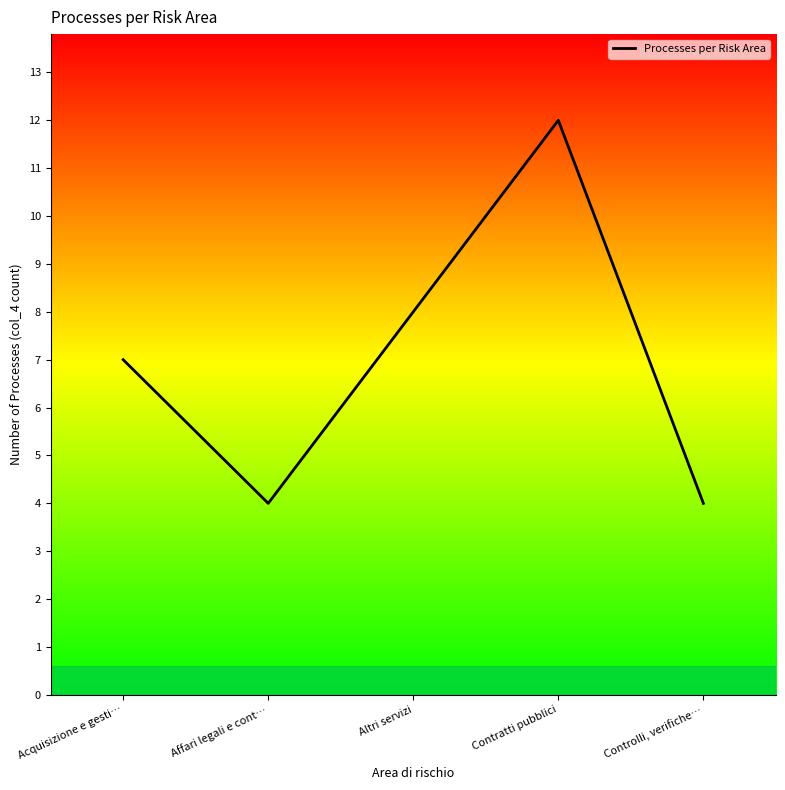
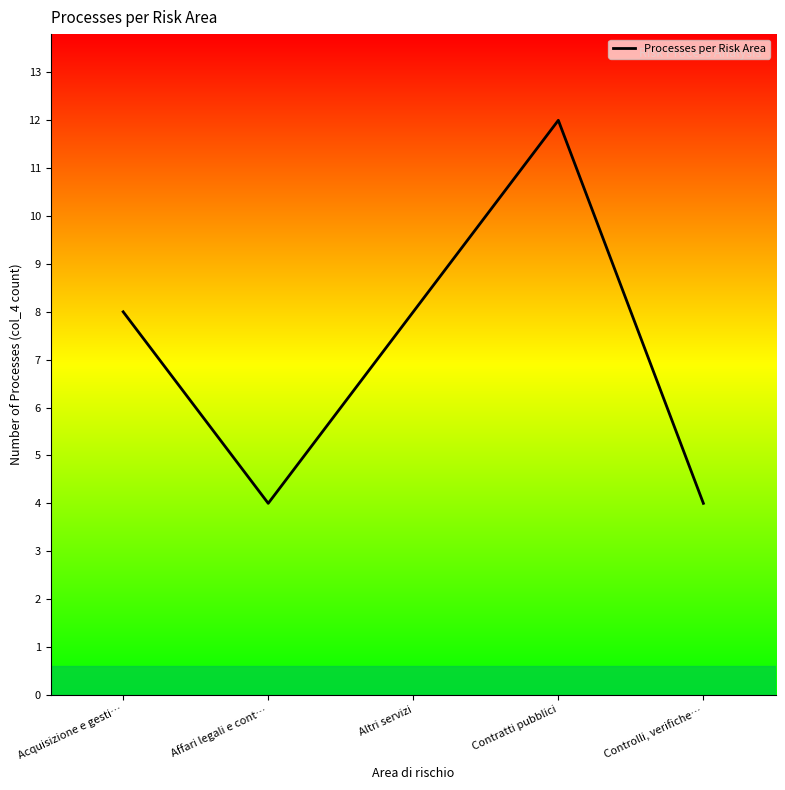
Acquisizione e gesti…: 7 -> 8
